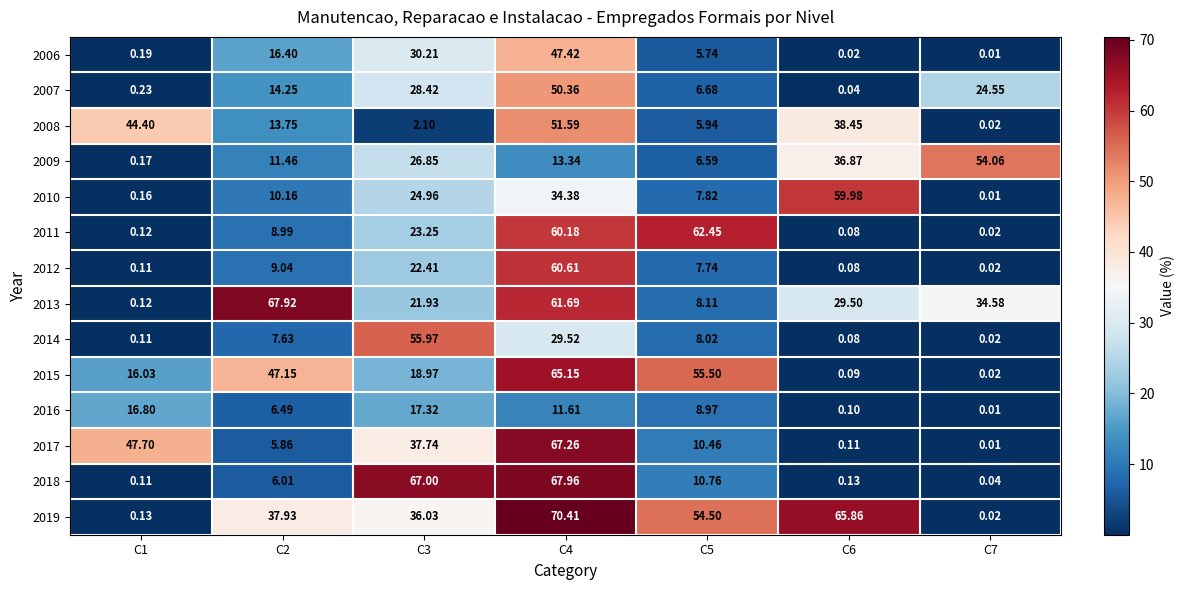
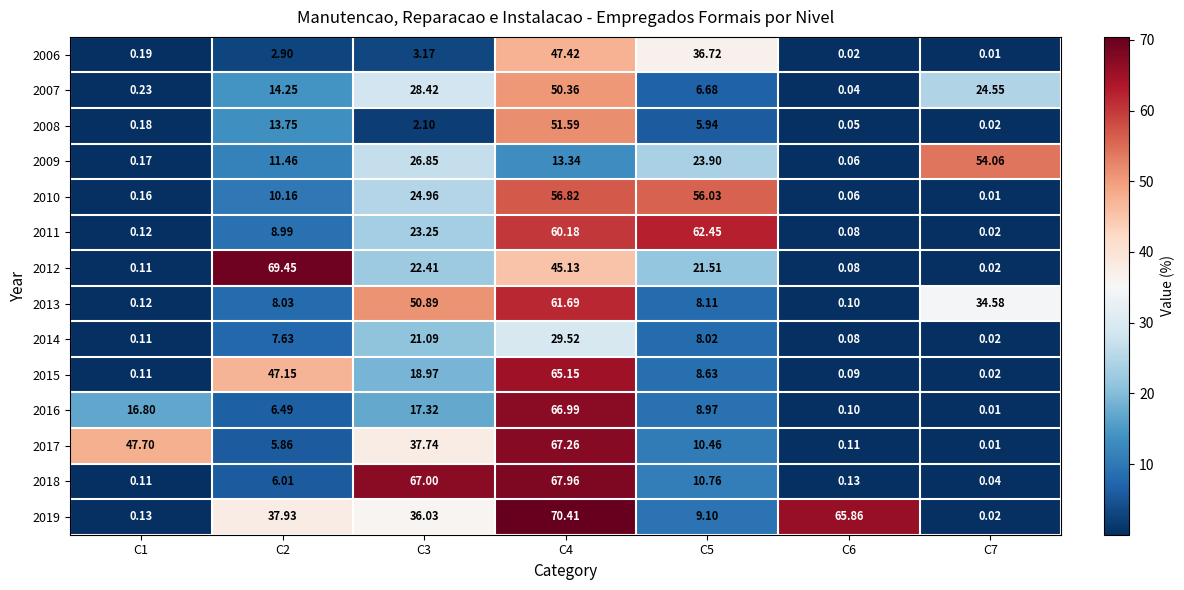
2006, C2: 16.40 -> 2.90
2006, C3: 30.21 -> 3.17
2006, C5: 5.74 -> 36.72
2008, C1: 44.40 -> 0.18
2008, C6: 38.45 -> 0.05
2009, C5: 6.59 -> 23.90
2009, C6: 36.87 -> 0.06
2010, C4: 34.38 -> 56.82
2010, C5: 7.82 -> 56.03
2010, C6: 59.98 -> 0.06
2012, C2: 9.04 -> 69.45
2012, C4: 60.61 -> 45.13
2012, C5: 7.74 -> 21.51
2013, C2: 67.92 -> 8.03
2013, C3: 21.93 -> 50.89
2013, C6: 29.50 -> 0.10
2014, C3: 55.97 -> 21.09
2015, C1: 16.03 -> 0.11
2015, C5: 55.50 -> 8.63
2016, C4: 11.61 -> 66.99
2019, C5: 54.50 -> 9.10
